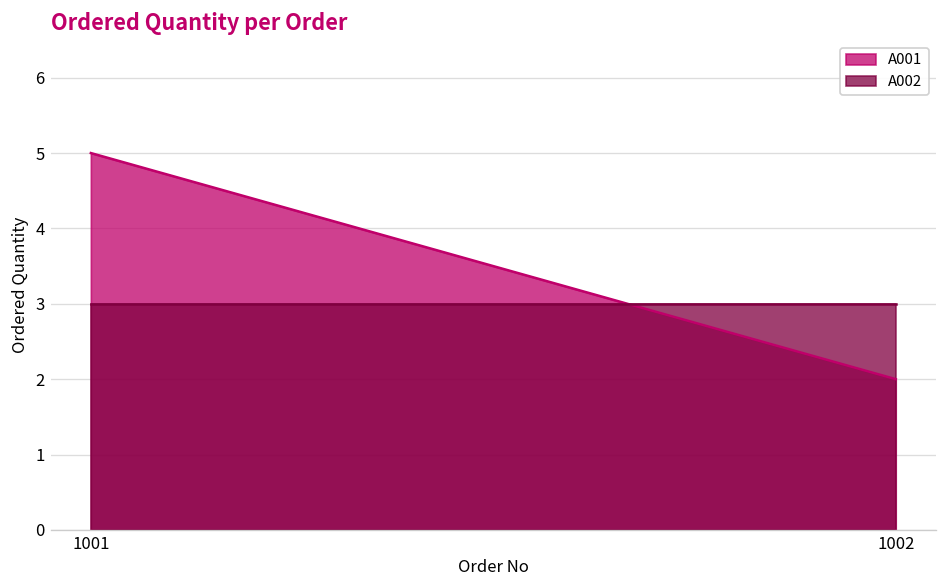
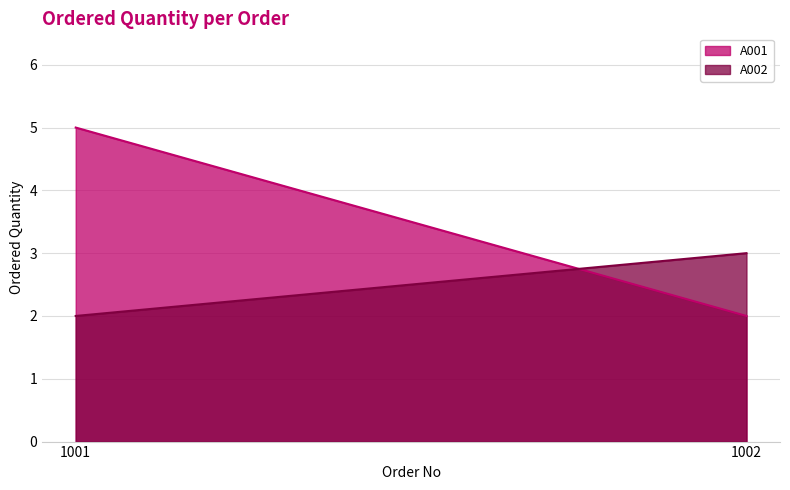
A002, 1001: 3 -> 2
